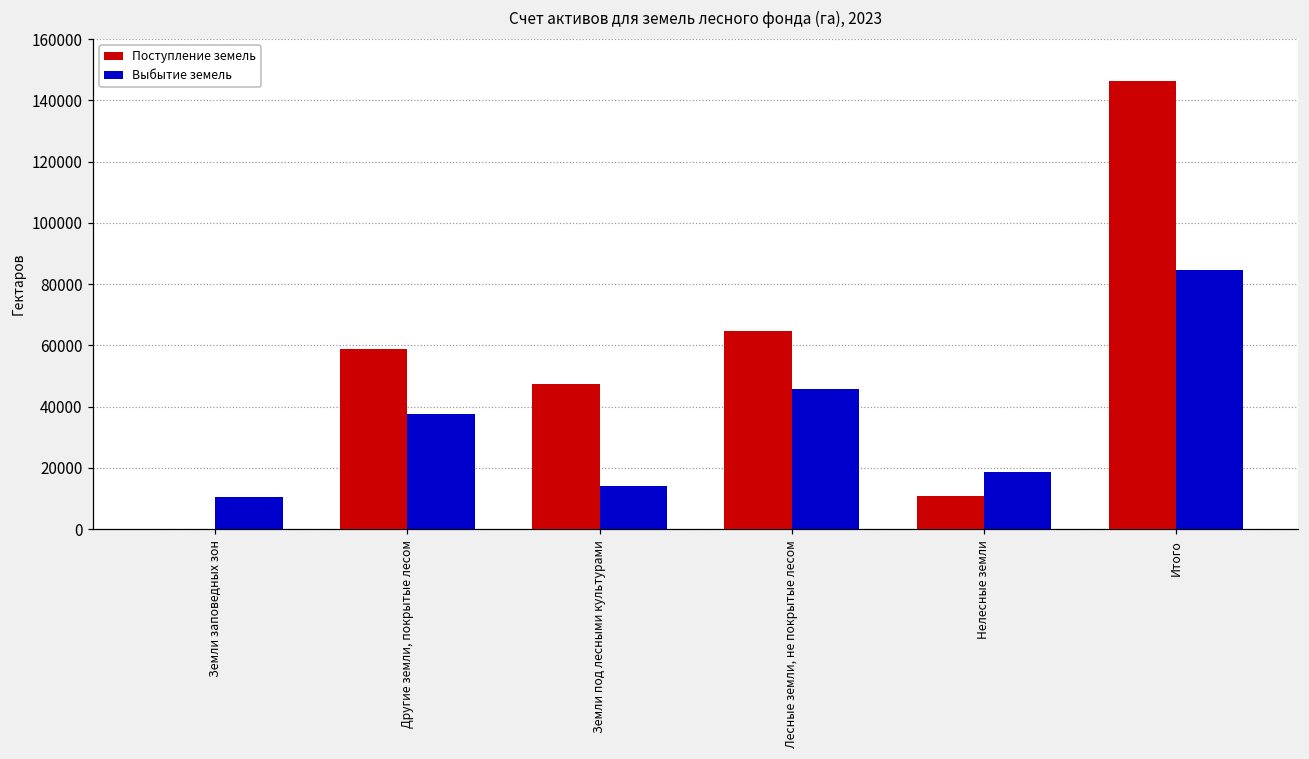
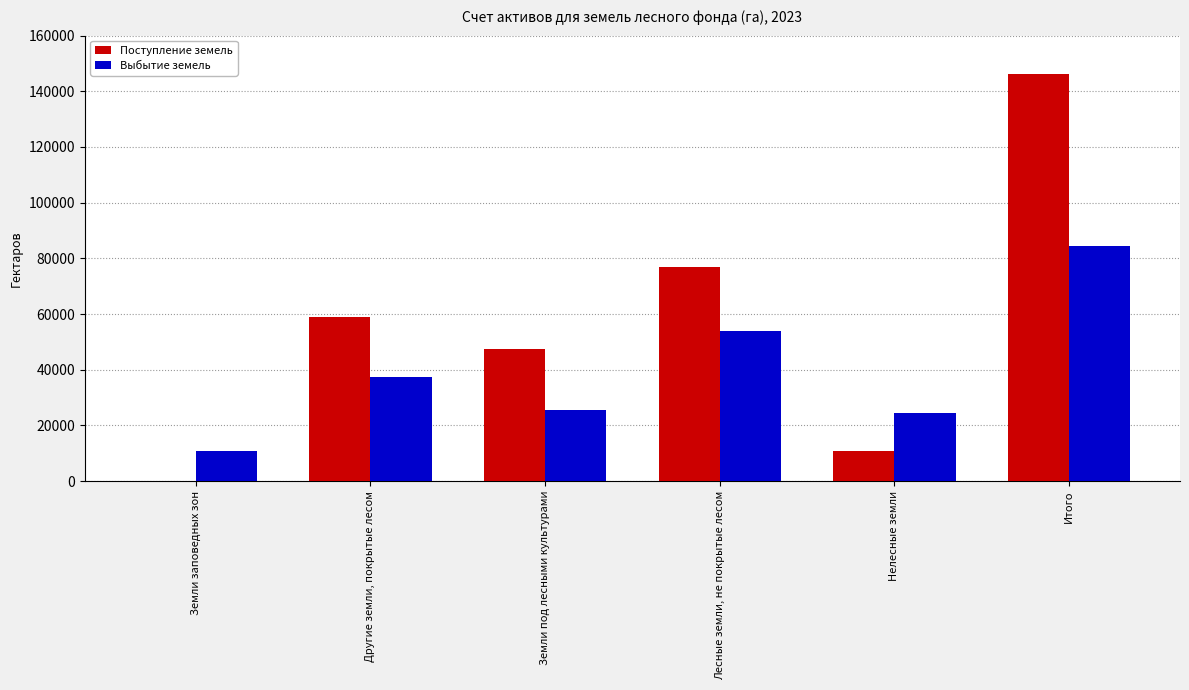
Выбытие земель, Земли под лесными культурами: 14000 -> 26000
Поступление земель, Лесные земли, не покрытые лесом: 65000 -> 77000
Выбытие земель, Лесные земли, не покрытые лесом: 46000 -> 54000
Выбытие земель, Нелесные земли: 19000 -> 24000
